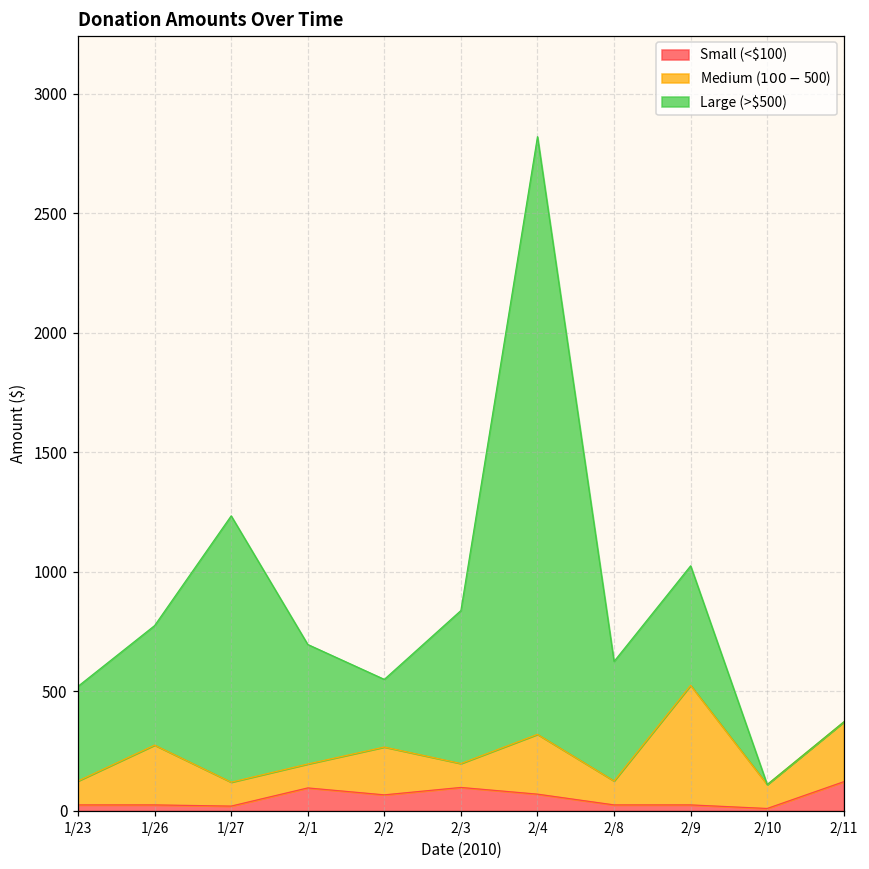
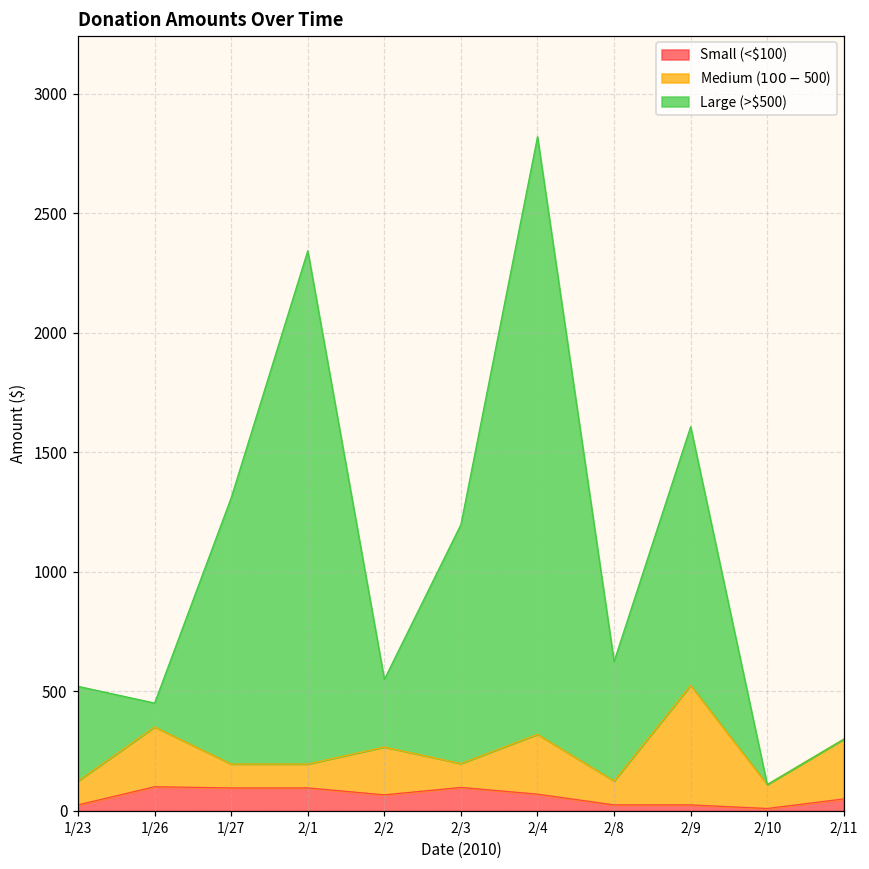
Small (<$100), 1/26: 30 -> 100
Large (>$500), 1/26: 500 -> 100
Small (<$100), 1/27: 20 -> 100
Large (>$500), 2/1: 500 -> 2150
Large (>$500), 2/3: 640 -> 1000
Large (>$500), 2/9: 500 -> 1080
Small (<$100), 2/11: 120 -> 50
